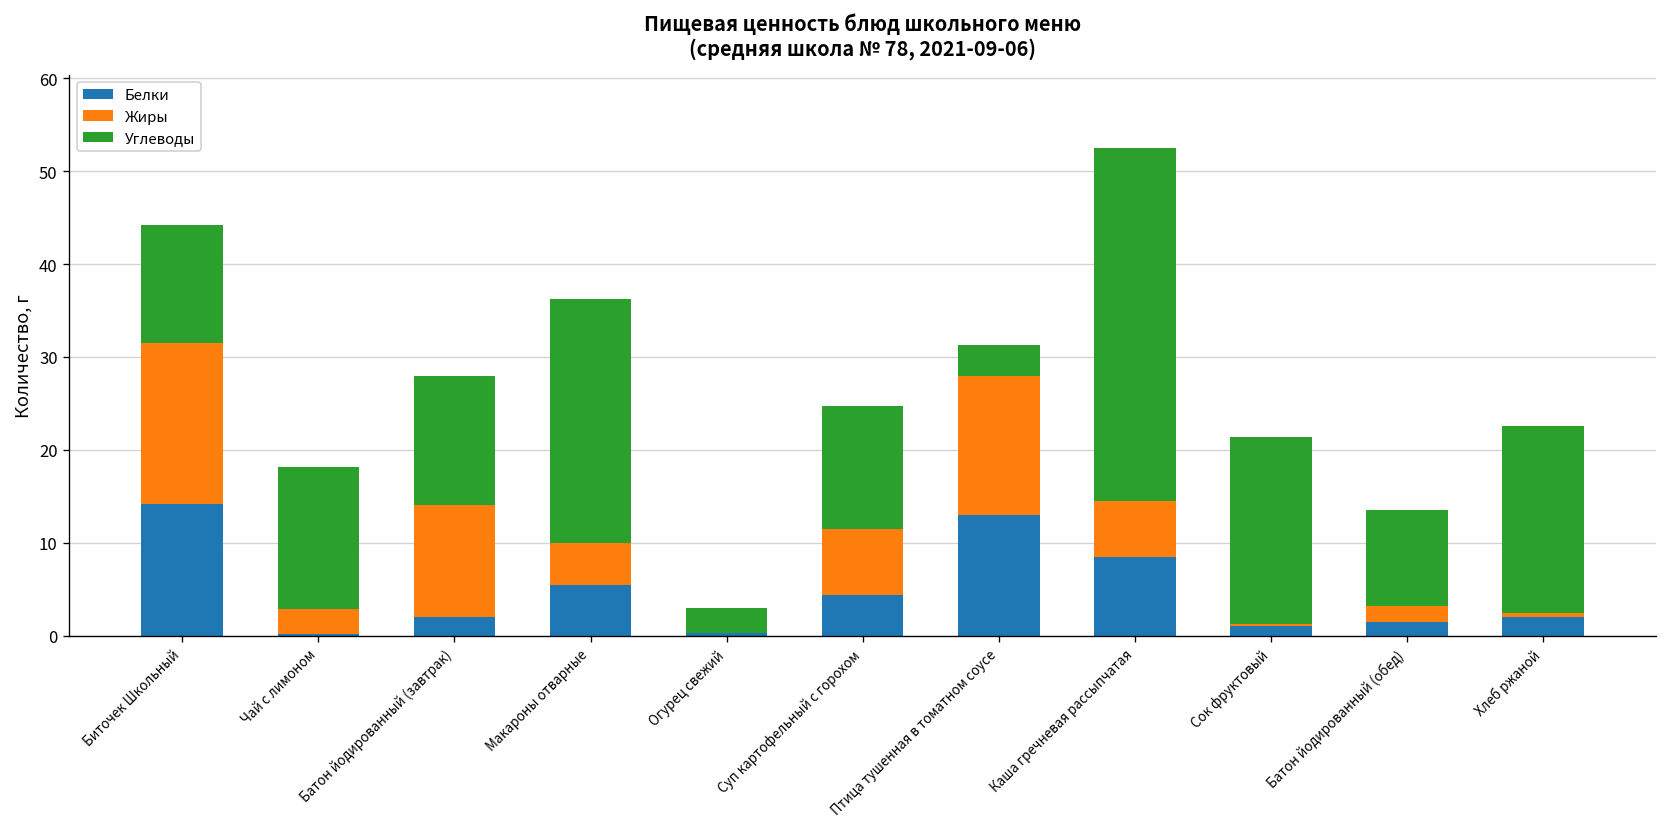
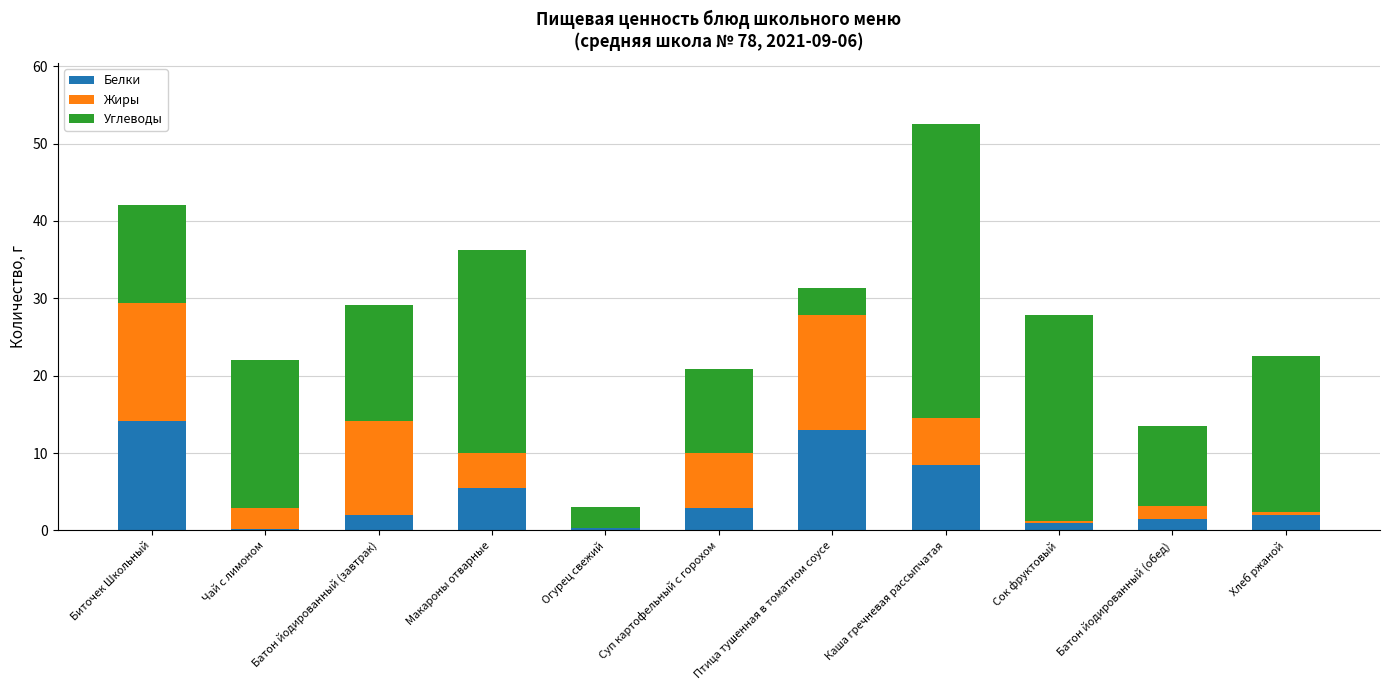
Жиры, Биточек Школьный: 17 -> 15
Углеводы, Чай с лимоном: 15 -> 19
Углеводы, Батон йодированный (завтрак): 14 -> 15
Белки, Суп картофельный с горохом: 4 -> 3
Углеводы, Суп картофельный с горохом: 13 -> 11
Углеводы, Сок фруктовый: 20 -> 27
